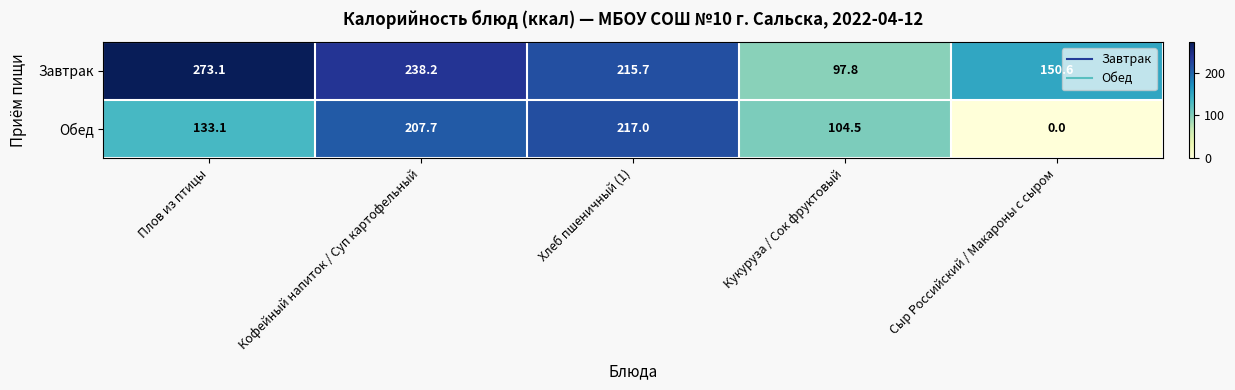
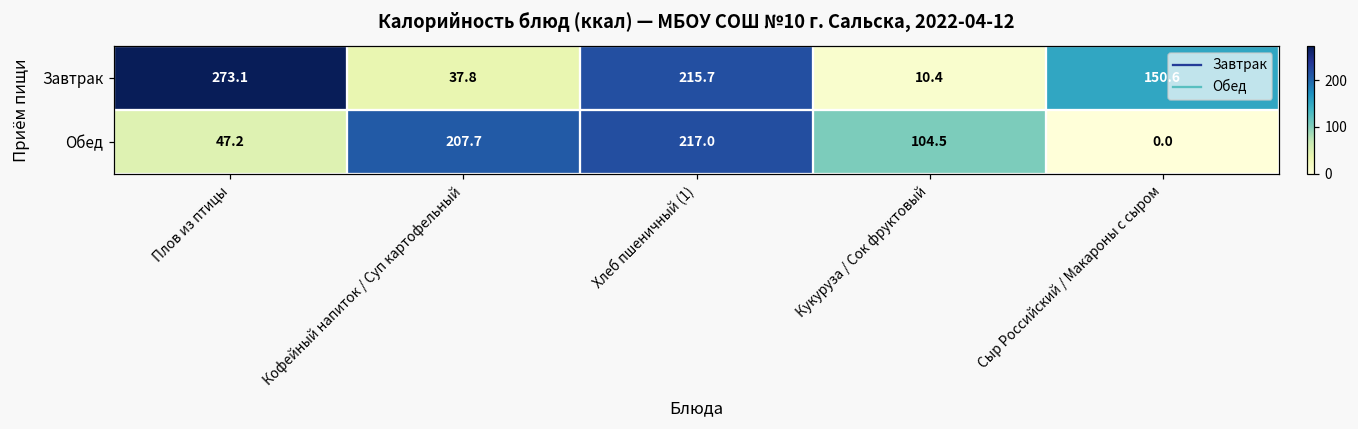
Завтрак, Кофейный напиток / Суп картофельный: 238.2 -> 37.8
Завтрак, Кукуруза / Сок фруктовый: 97.8 -> 10.4
Обед, Плов из птицы: 133.1 -> 47.2
